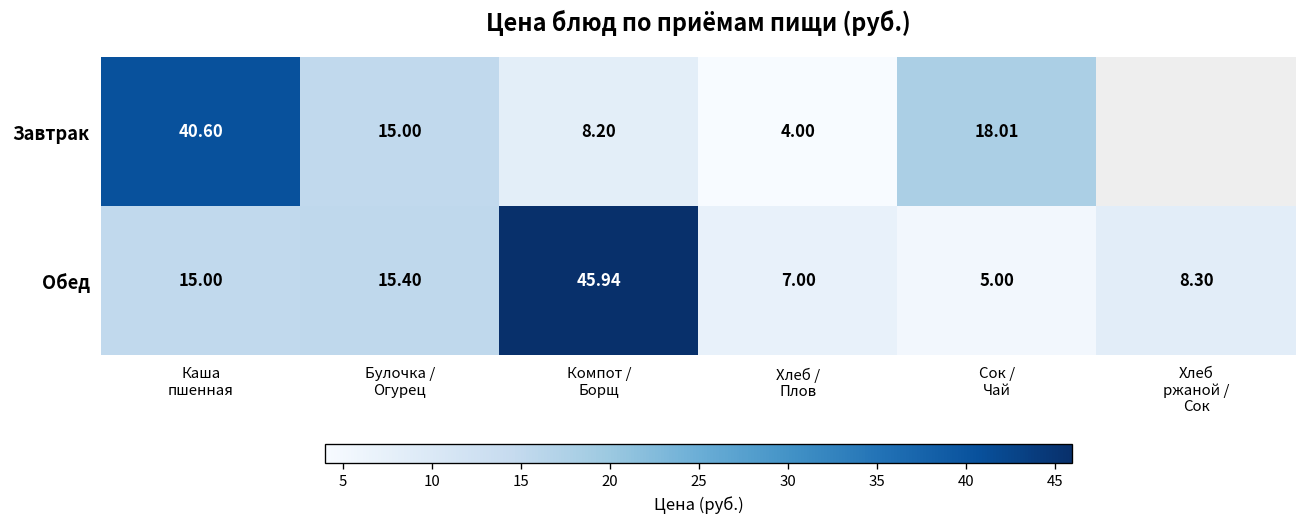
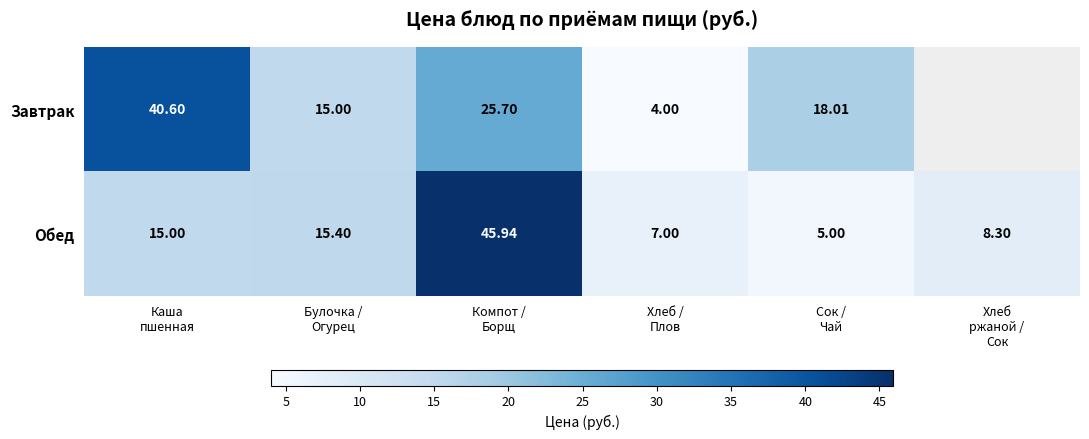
Завтрак, Компот / Борщ: 8.20 -> 25.70
